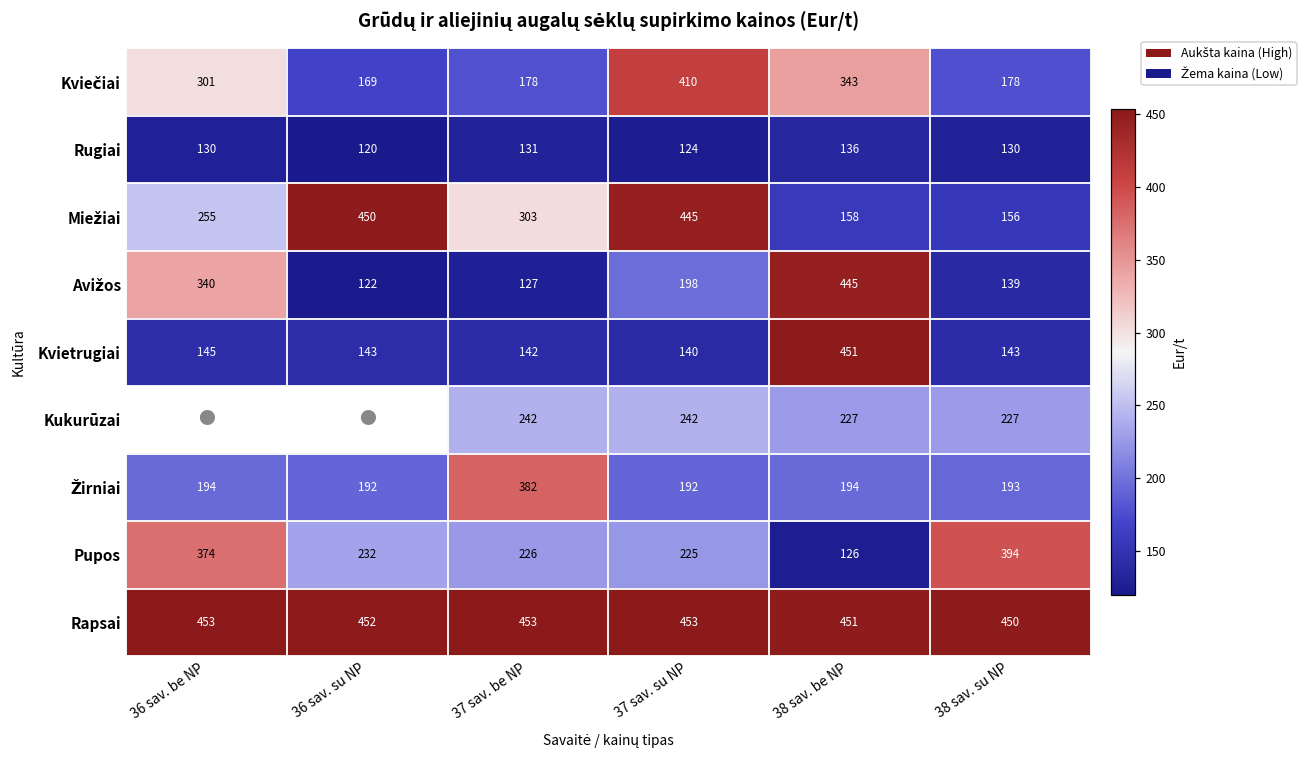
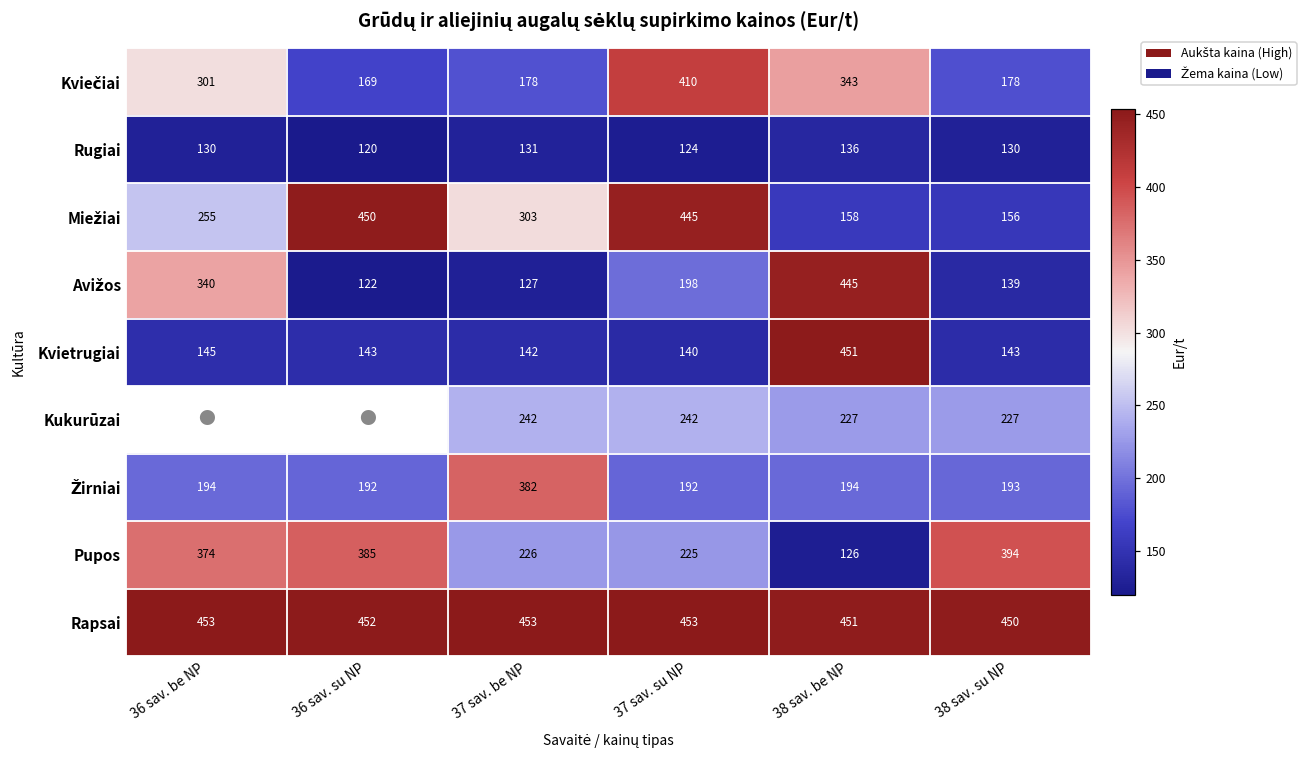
Pupos, 36 sav. su NP: 232 -> 385
